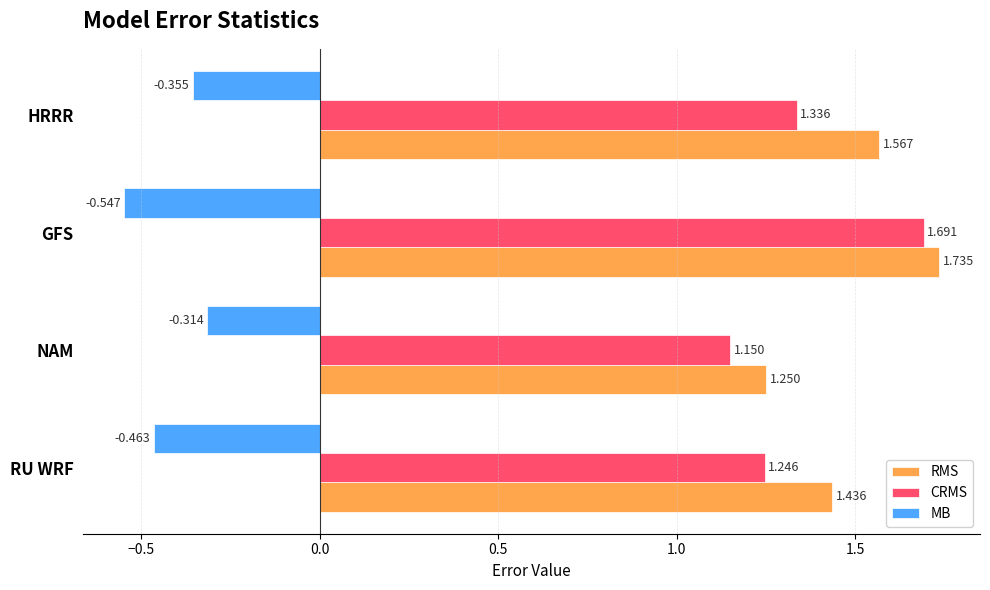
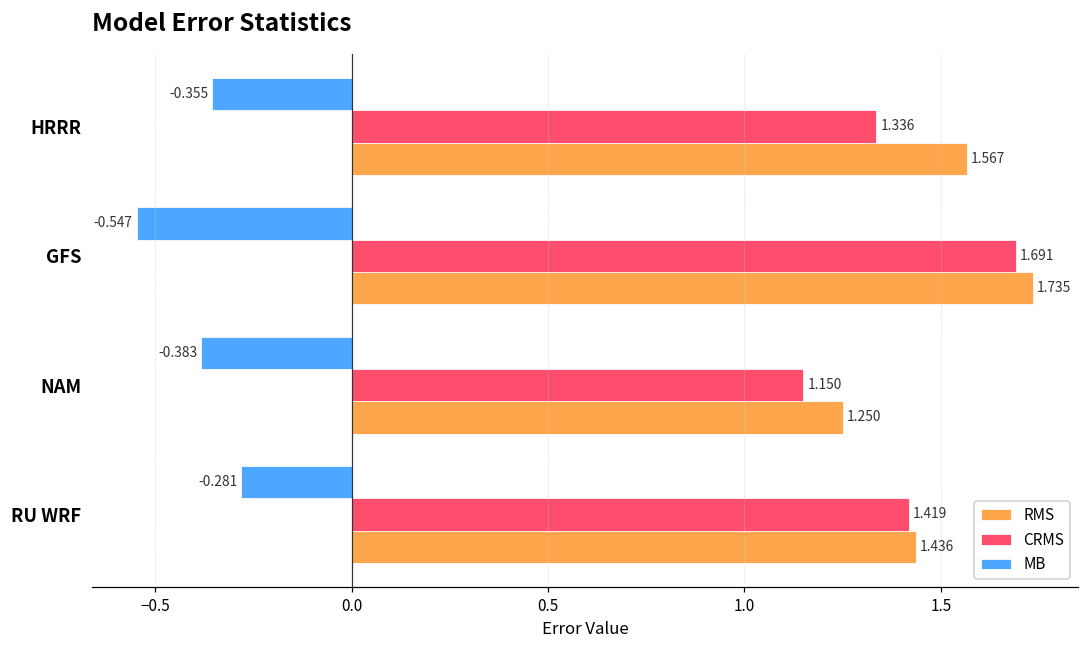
MB, NAM: -0.314 -> -0.383
MB, RU WRF: -0.463 -> -0.281
CRMS, RU WRF: 1.246 -> 1.419
